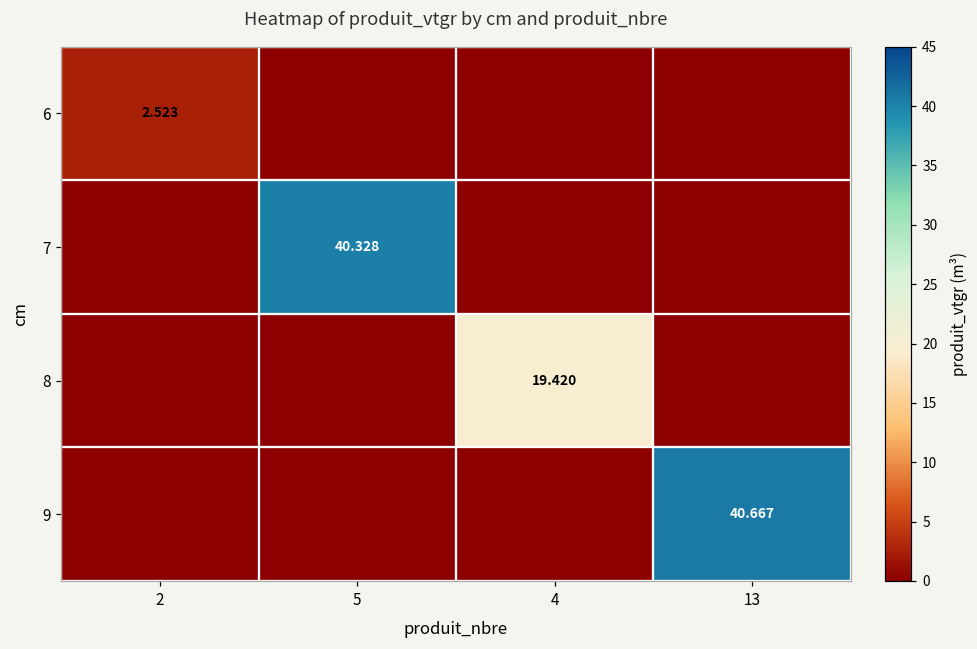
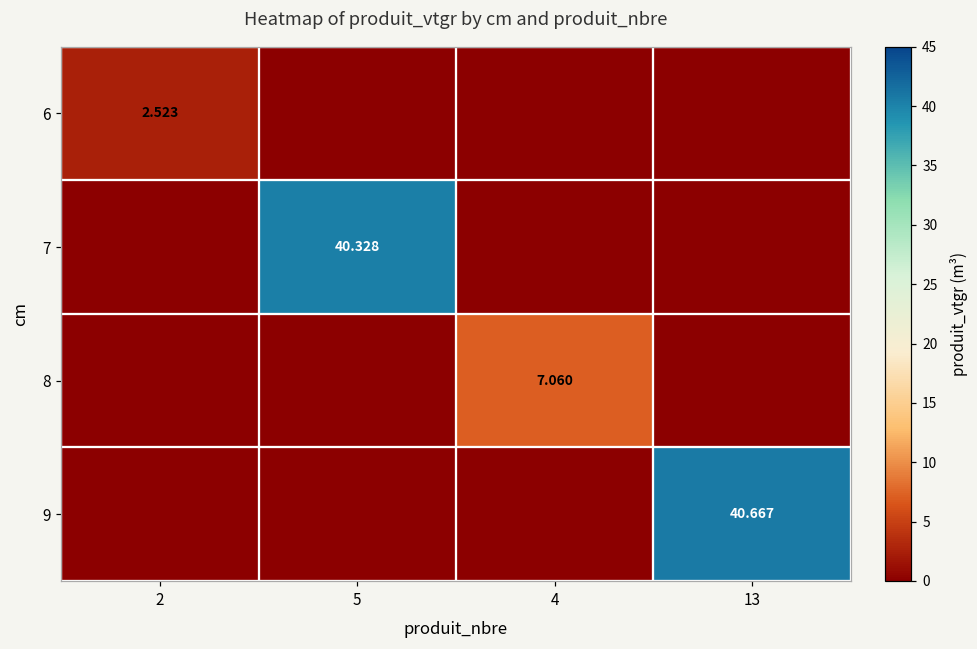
8, 4: 19.420 -> 7.060
